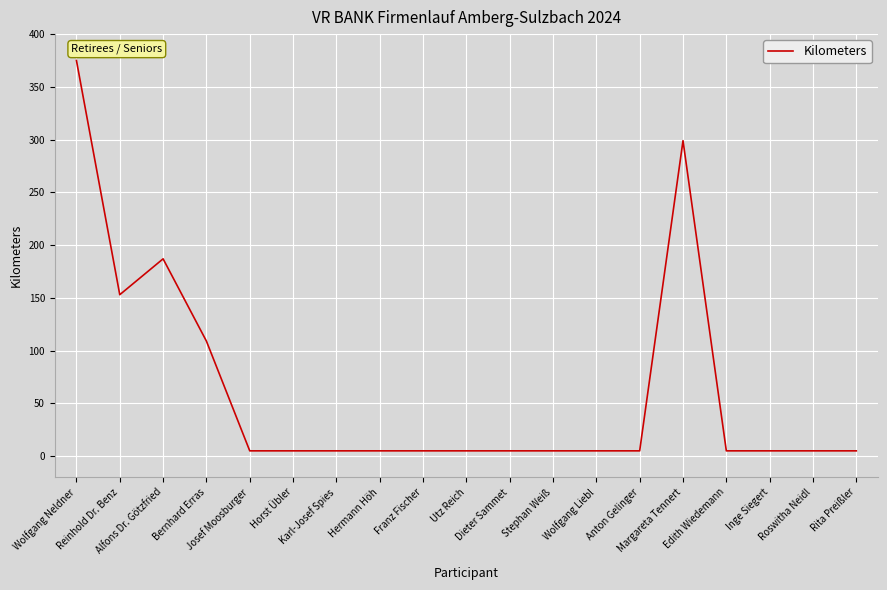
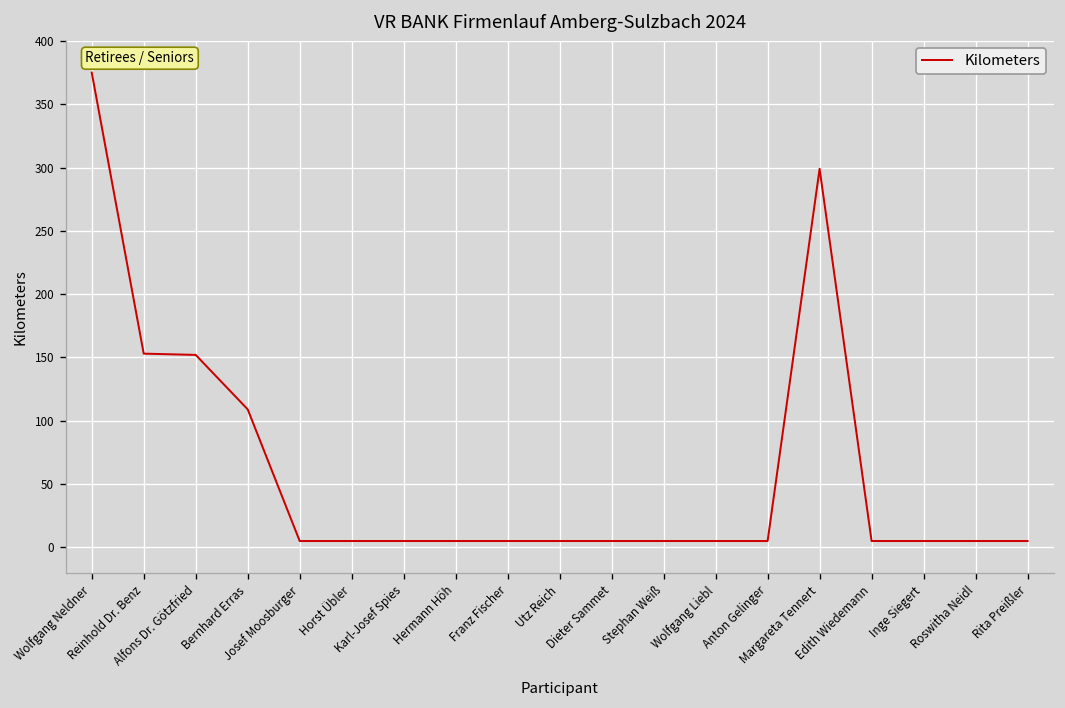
Alfons Dr. Götzfried: 187 -> 152
